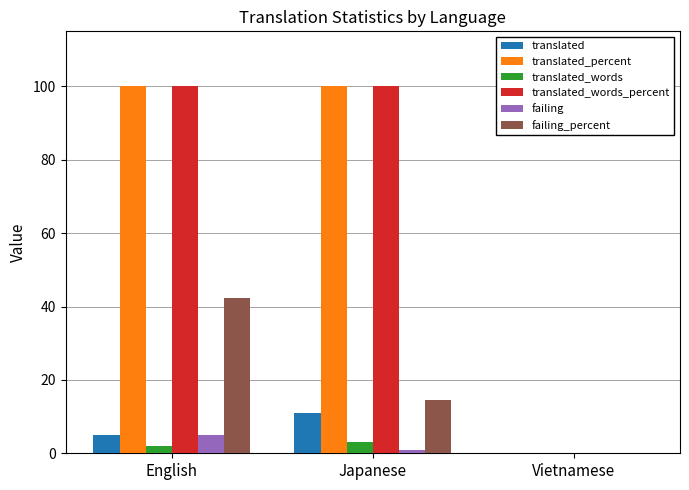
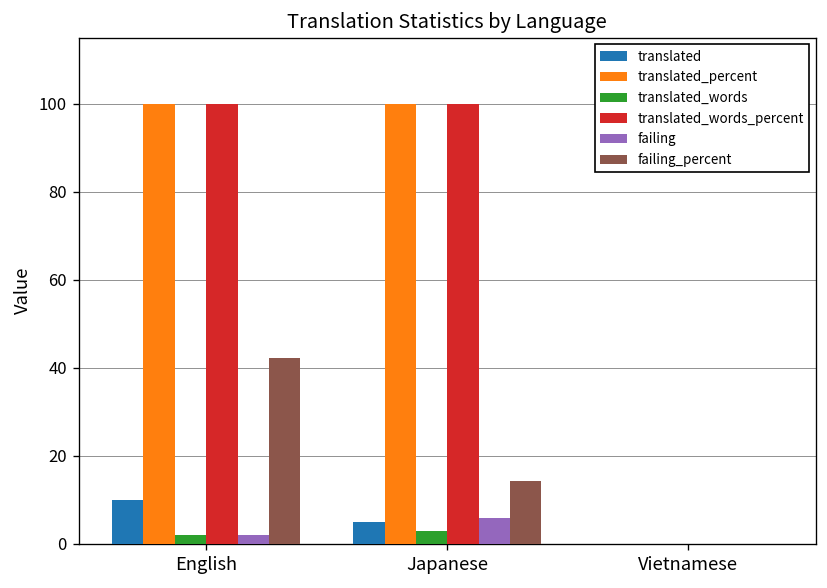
translated, English: 5 -> 10
failing, English: 5 -> 2
translated, Japanese: 11 -> 5
failing, Japanese: 1 -> 6
